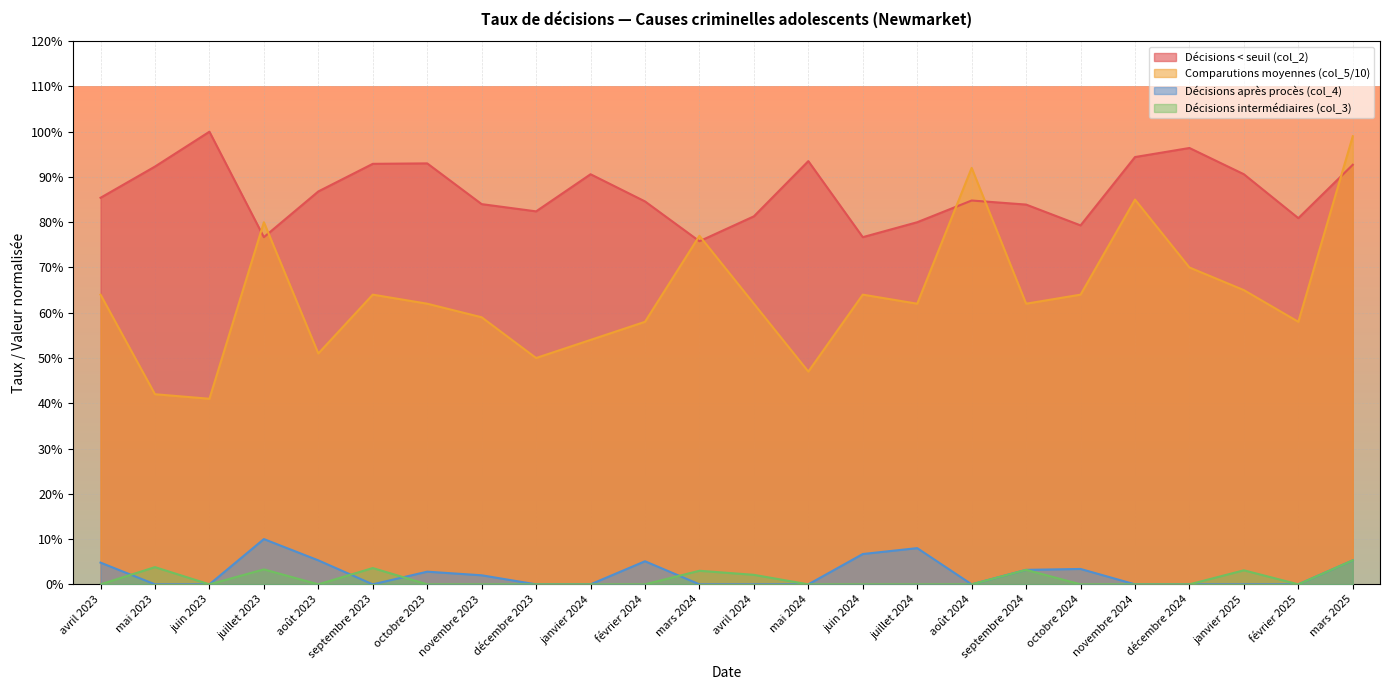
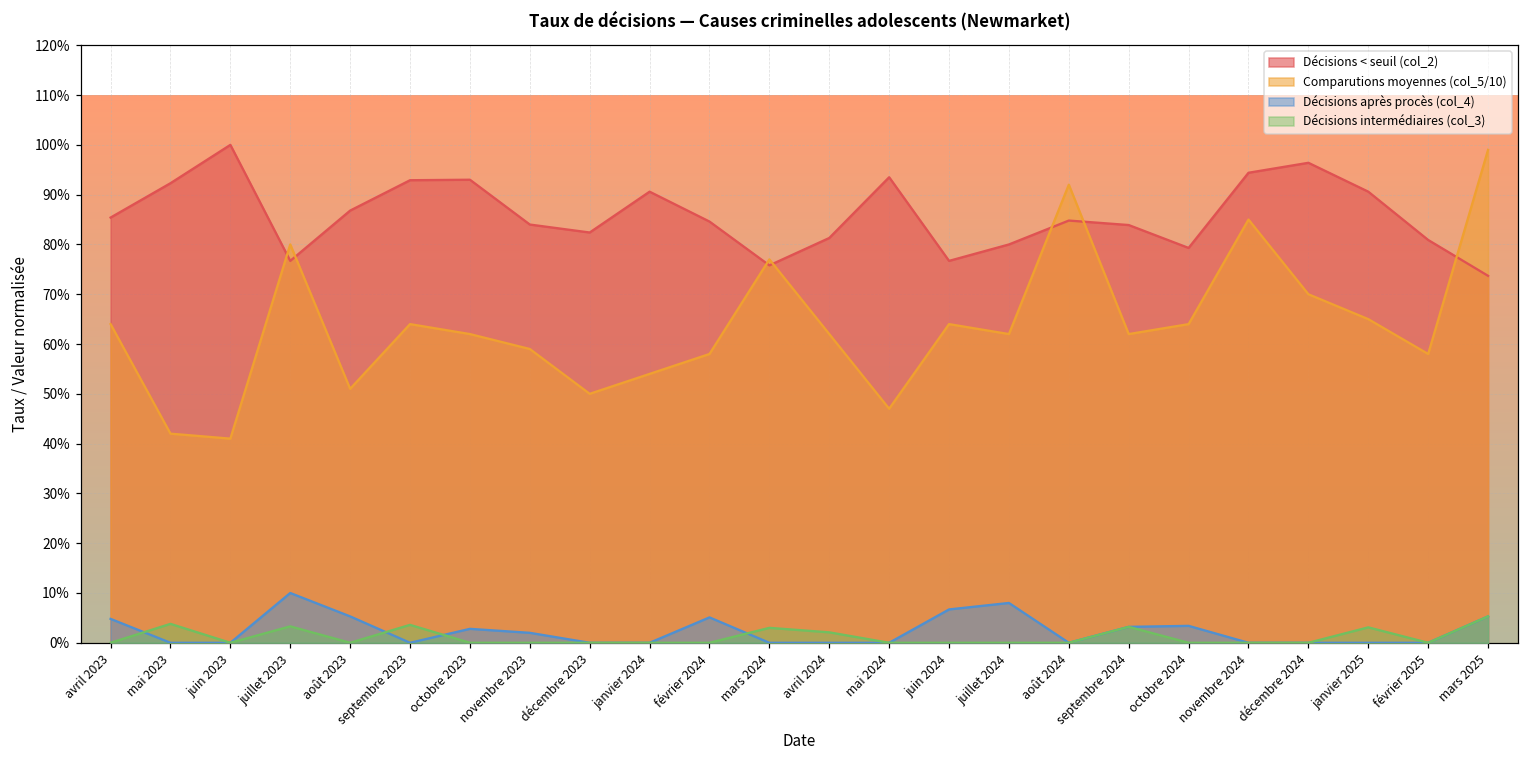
Décisions < seuil (col_2), mars 2025: 93% -> 74%
